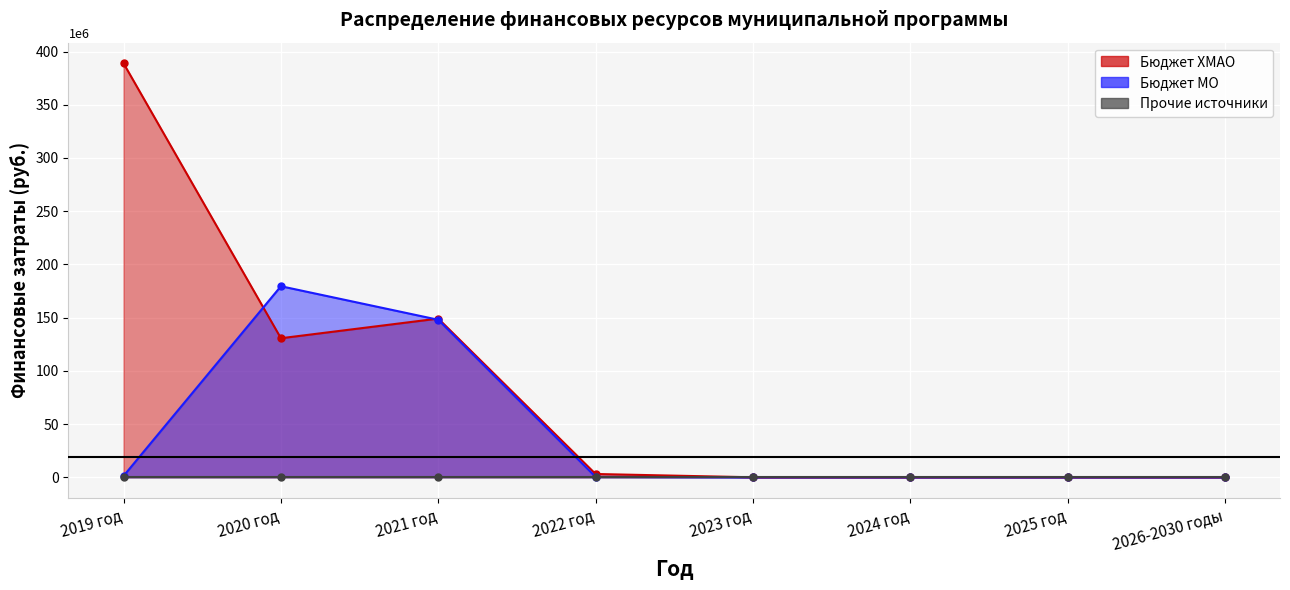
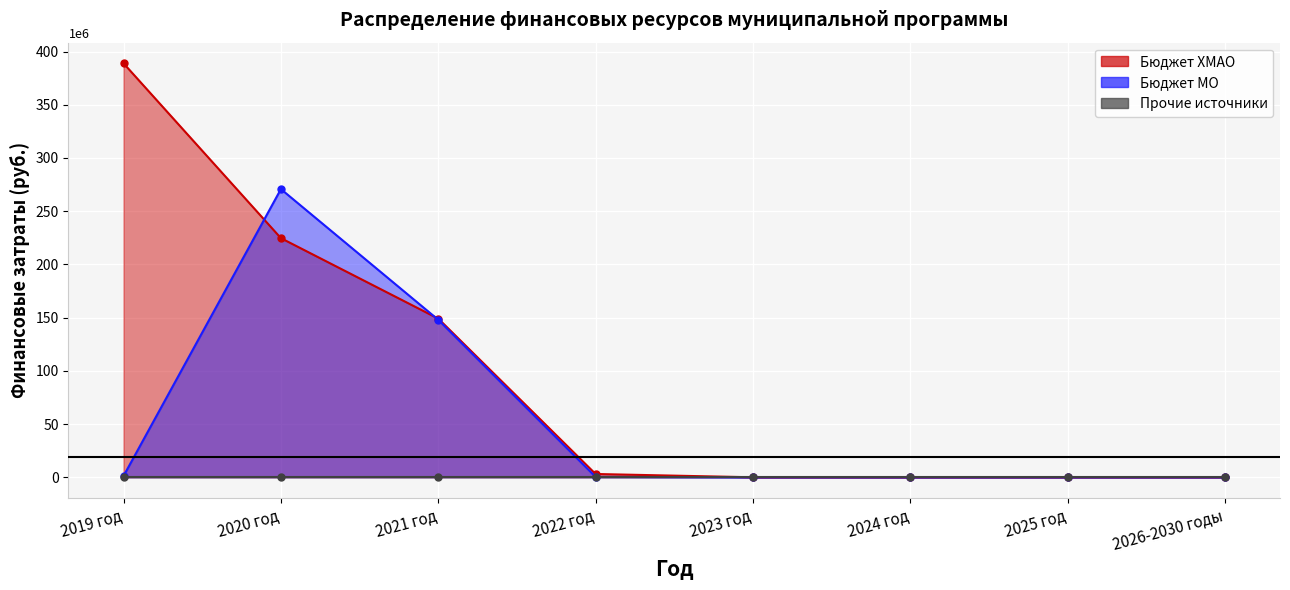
Бюджет ХМАО, 2020 год: 131000000 -> 225000000
Бюджет МО, 2020 год: 180000000 -> 271000000
